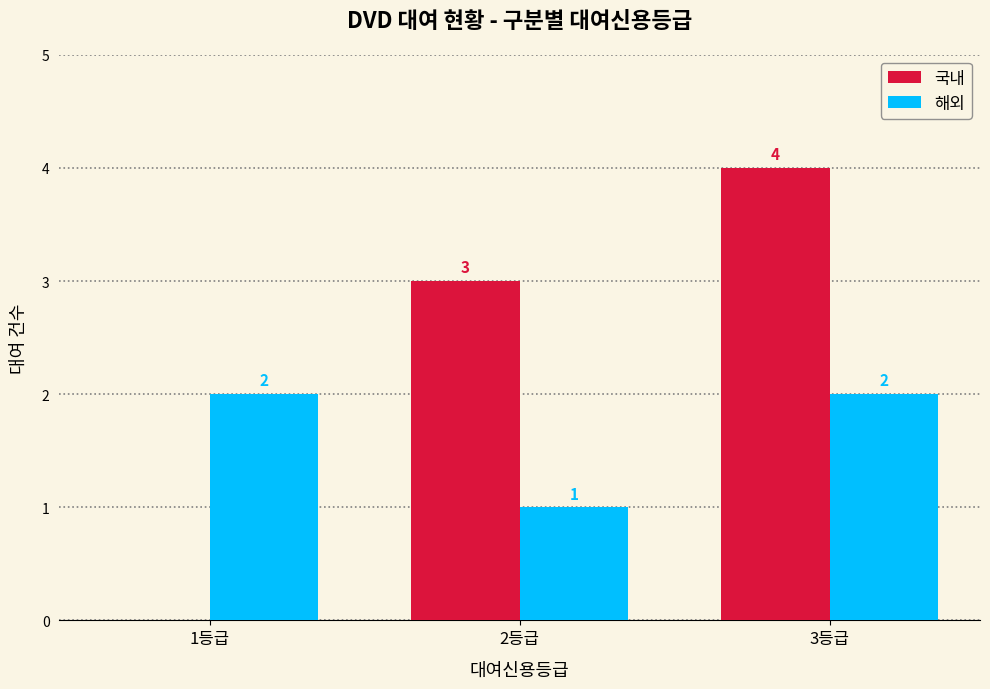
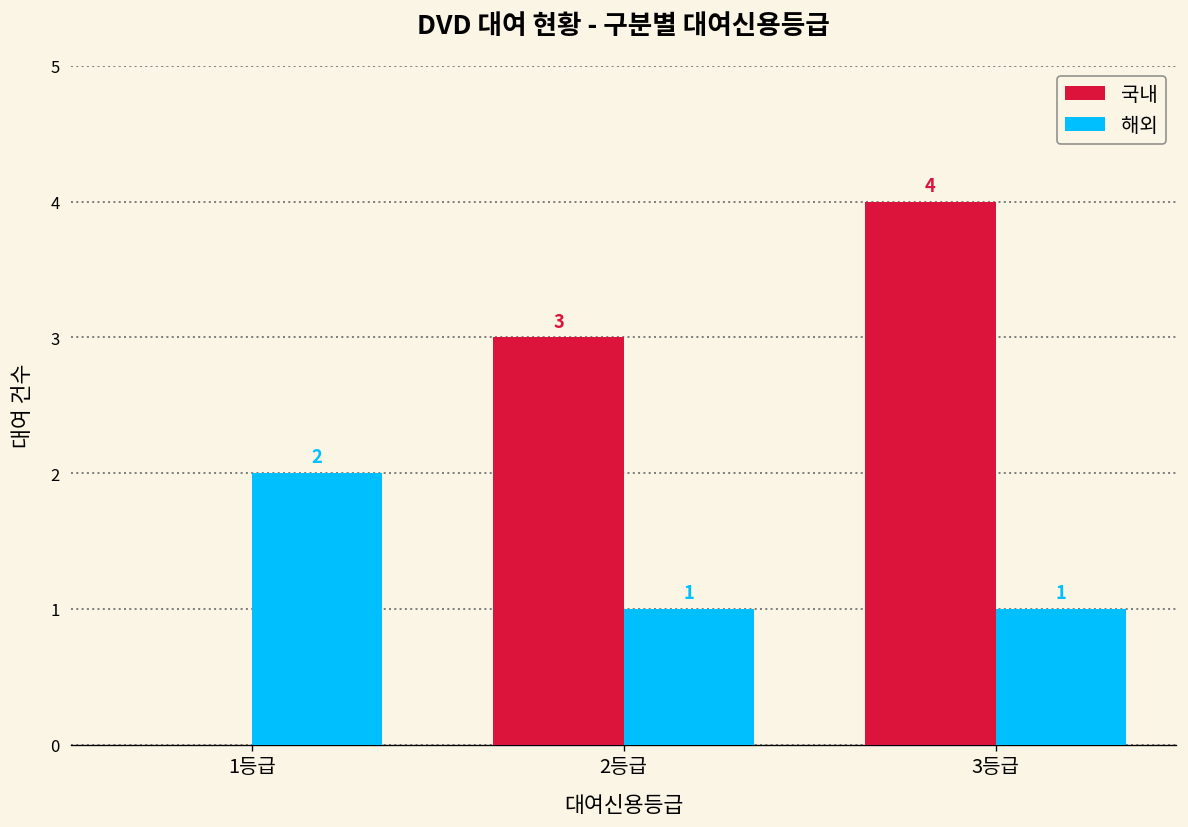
해외, 3등급: 2 -> 1
